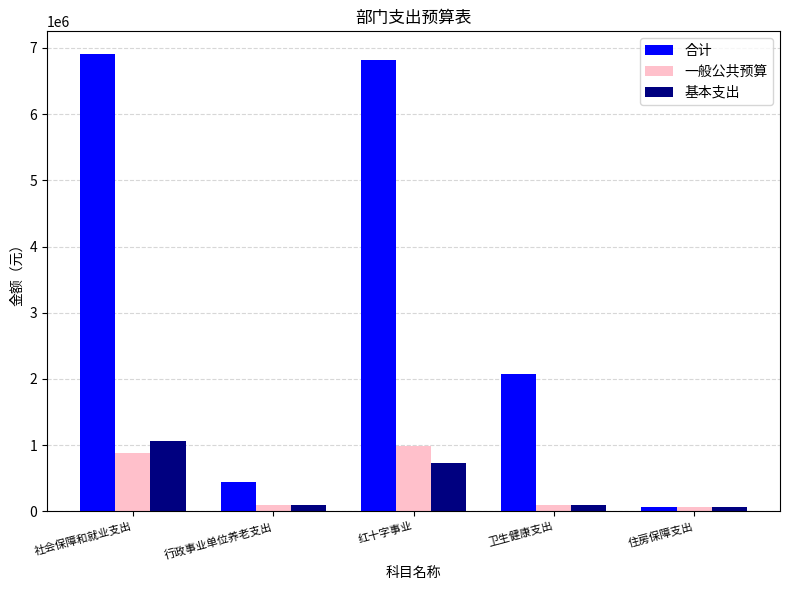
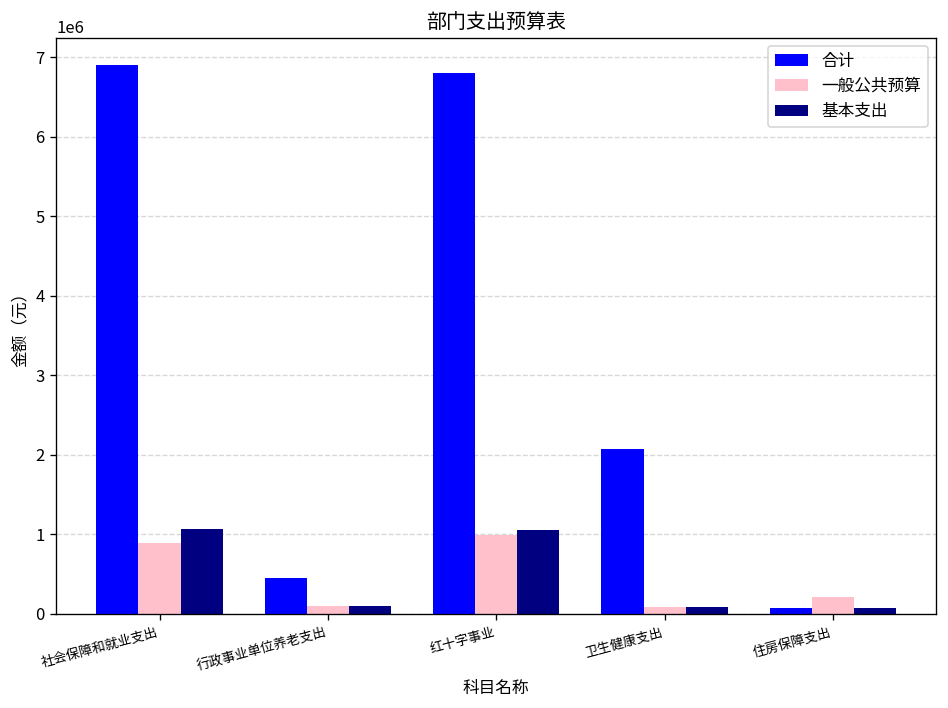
基本支出, 红十字事业: 700000 -> 1100000
一般公共预算, 住房保障支出: 100000 -> 200000
